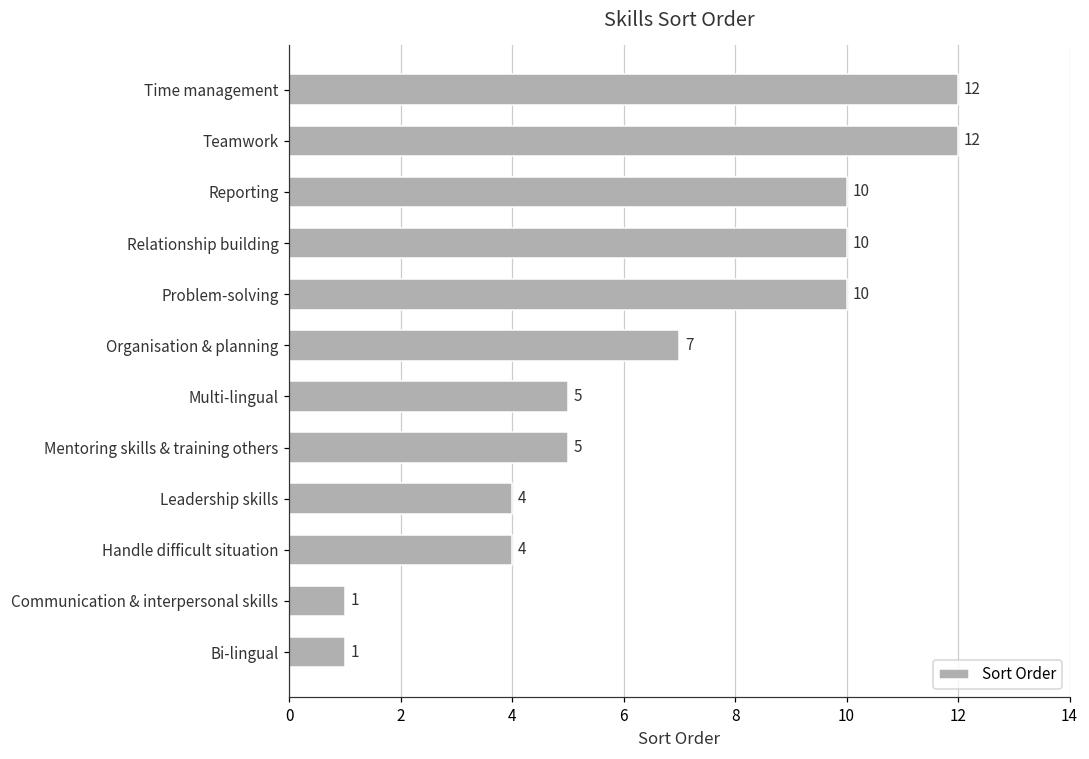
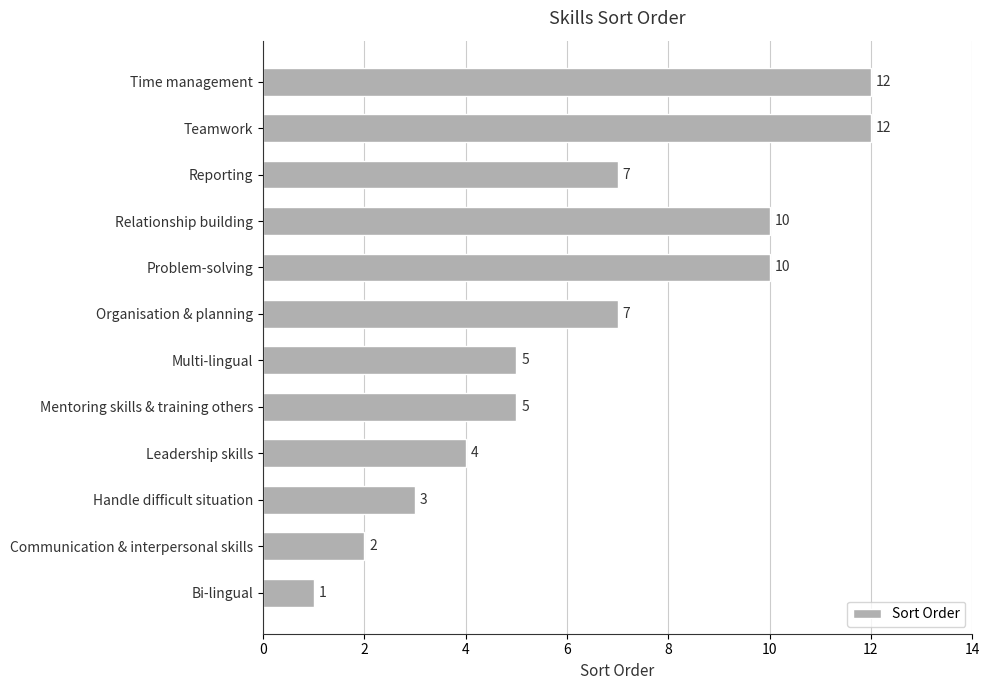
Reporting: 10 -> 7
Handle difficult situation: 4 -> 3
Communication & interpersonal skills: 1 -> 2
